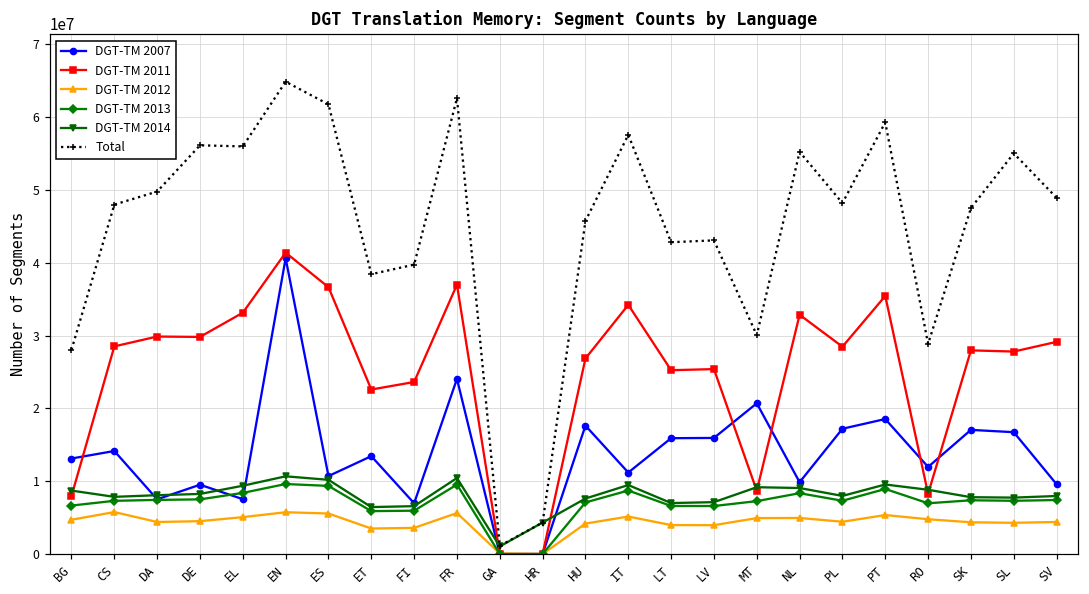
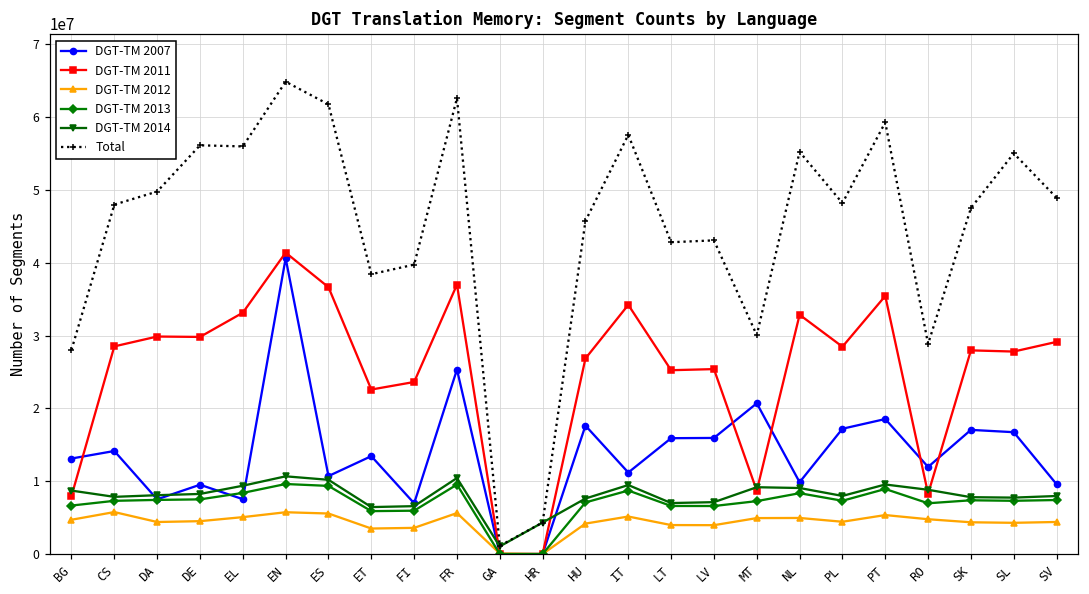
DGT-TM 2007, FR: 24000000 -> 25000000
